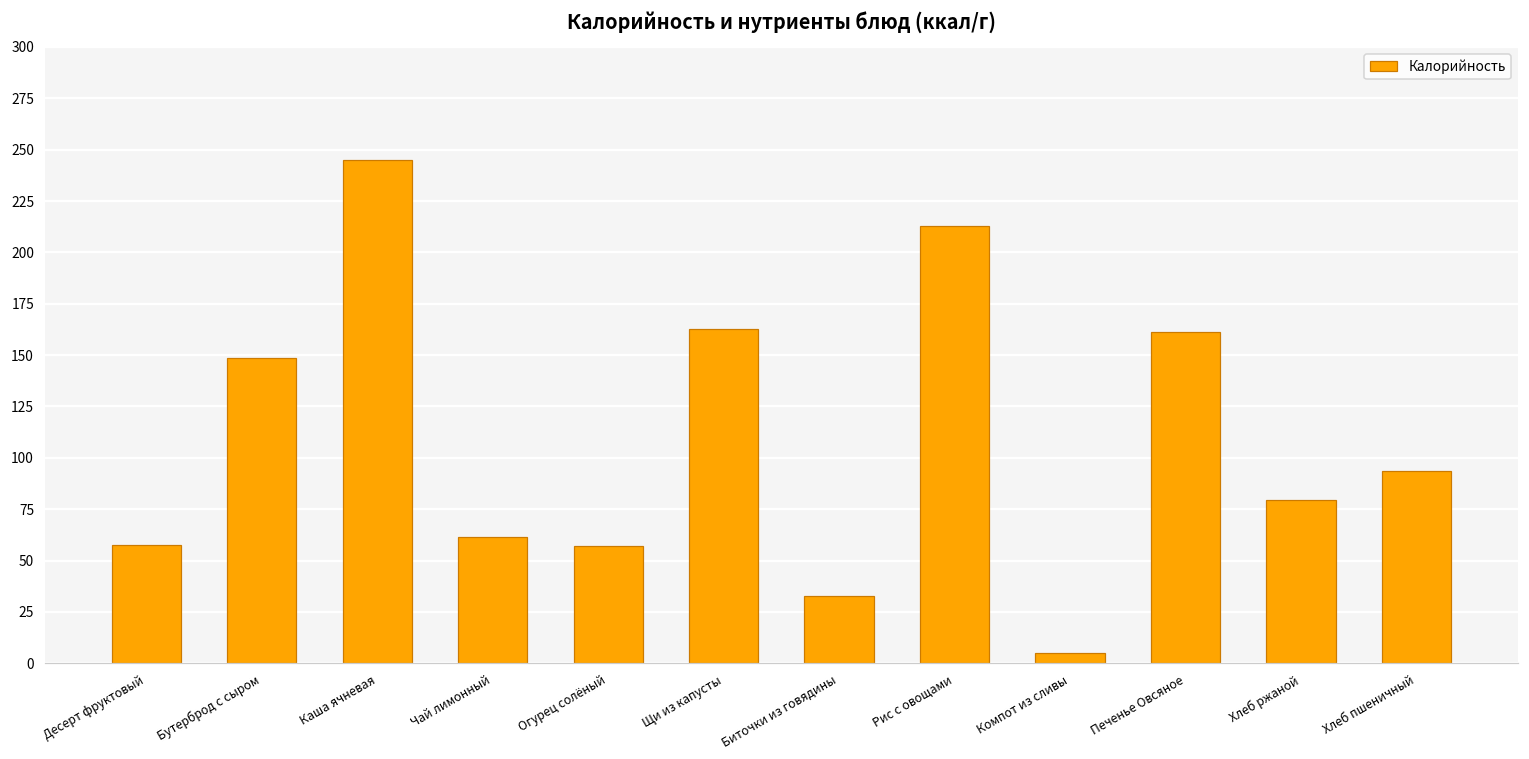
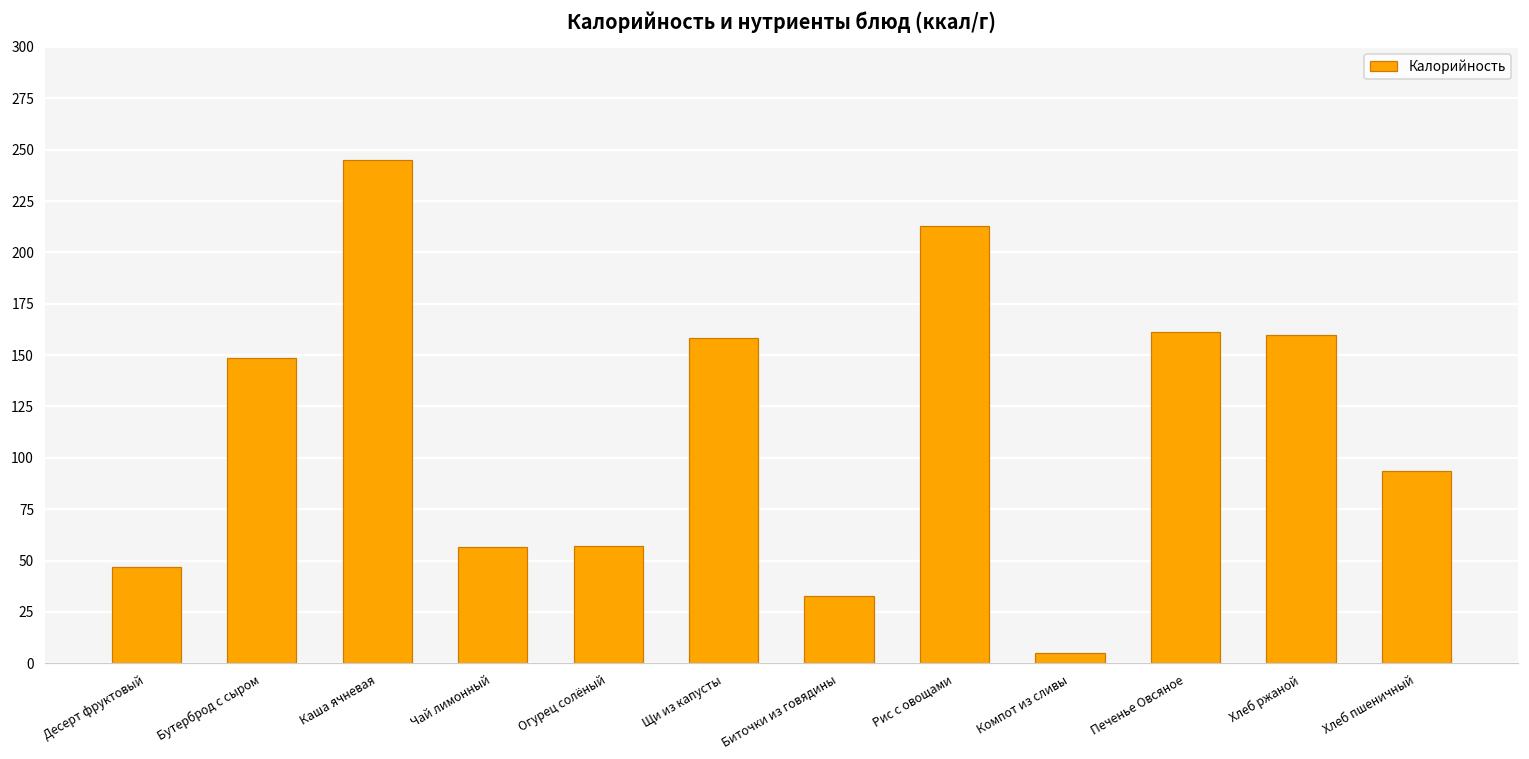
Десерт фруктовый: 58 -> 47
Чай лимонный: 61 -> 57
Щи из капусты: 163 -> 158
Хлеб ржаной: 79 -> 160
